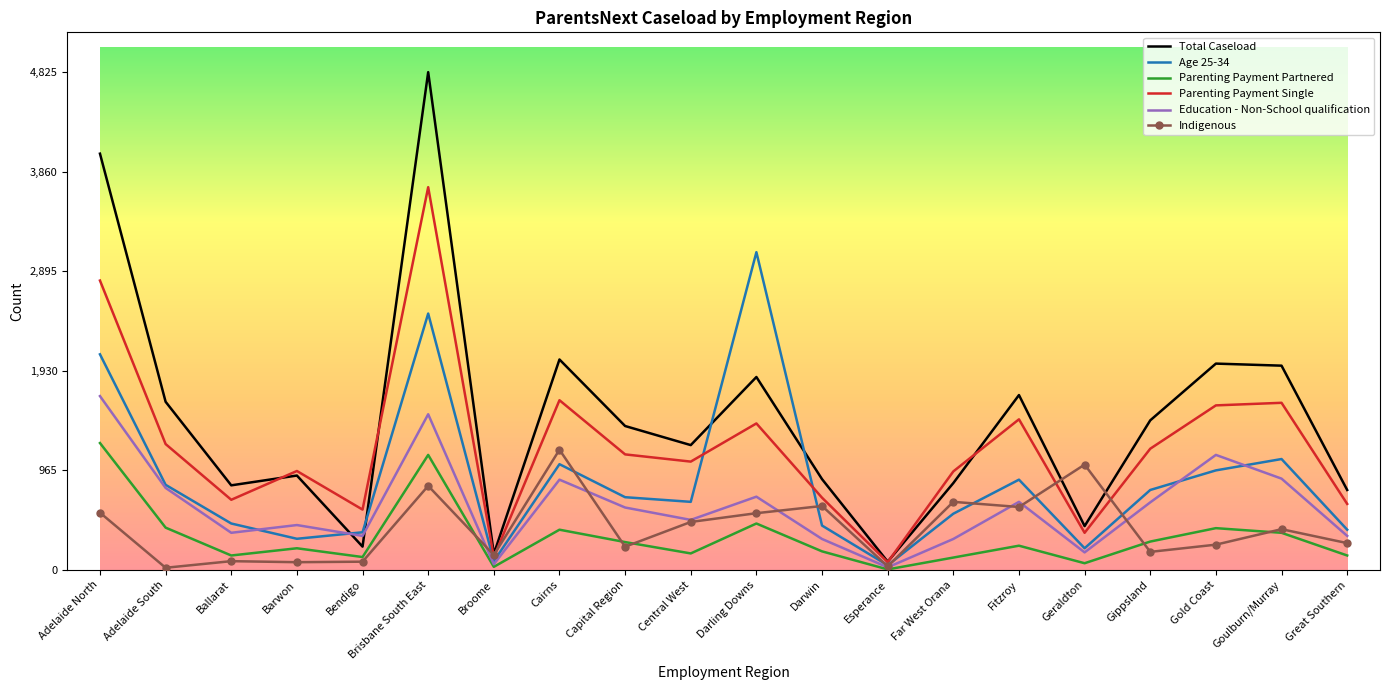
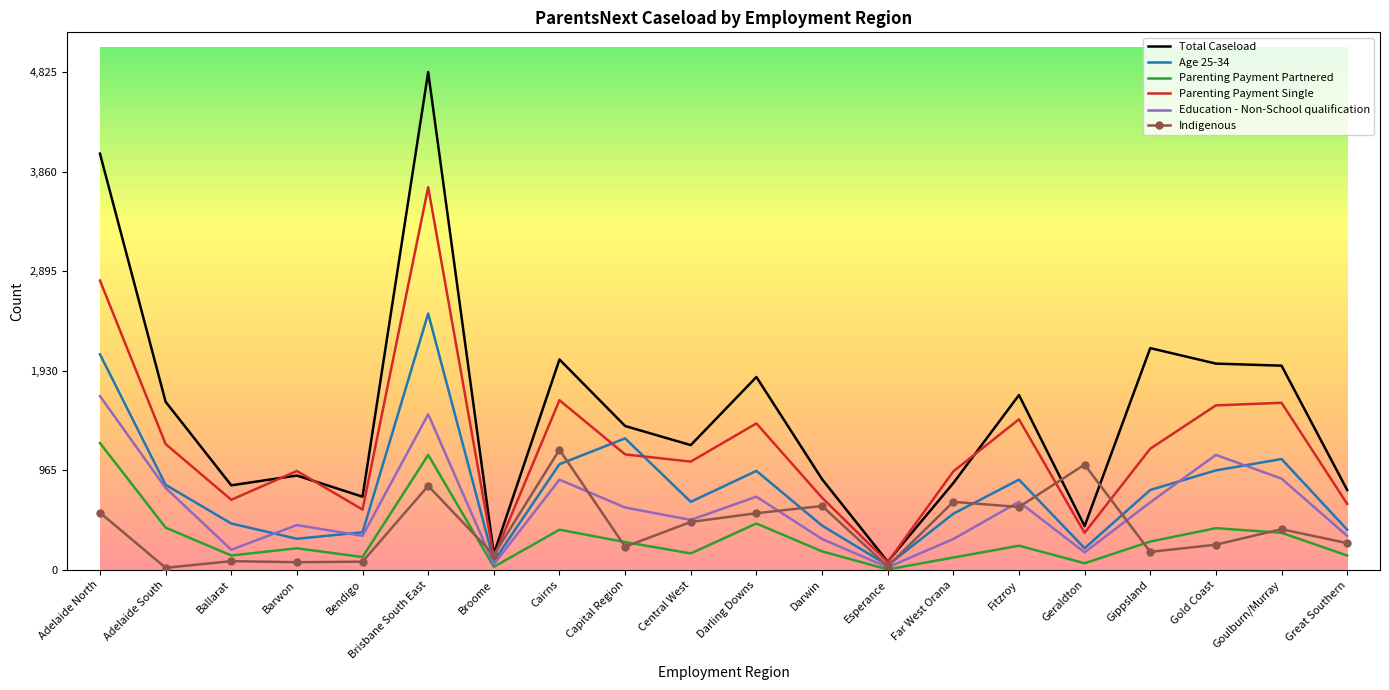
Education - Non-School qualification, Ballarat: 360 -> 200
Total Caseload, Bendigo: 230 -> 710
Age 25-34, Capital Region: 710 -> 1,280
Age 25-34, Darling Downs: 3,080 -> 960
Total Caseload, Gippsland: 1,450 -> 2,150
